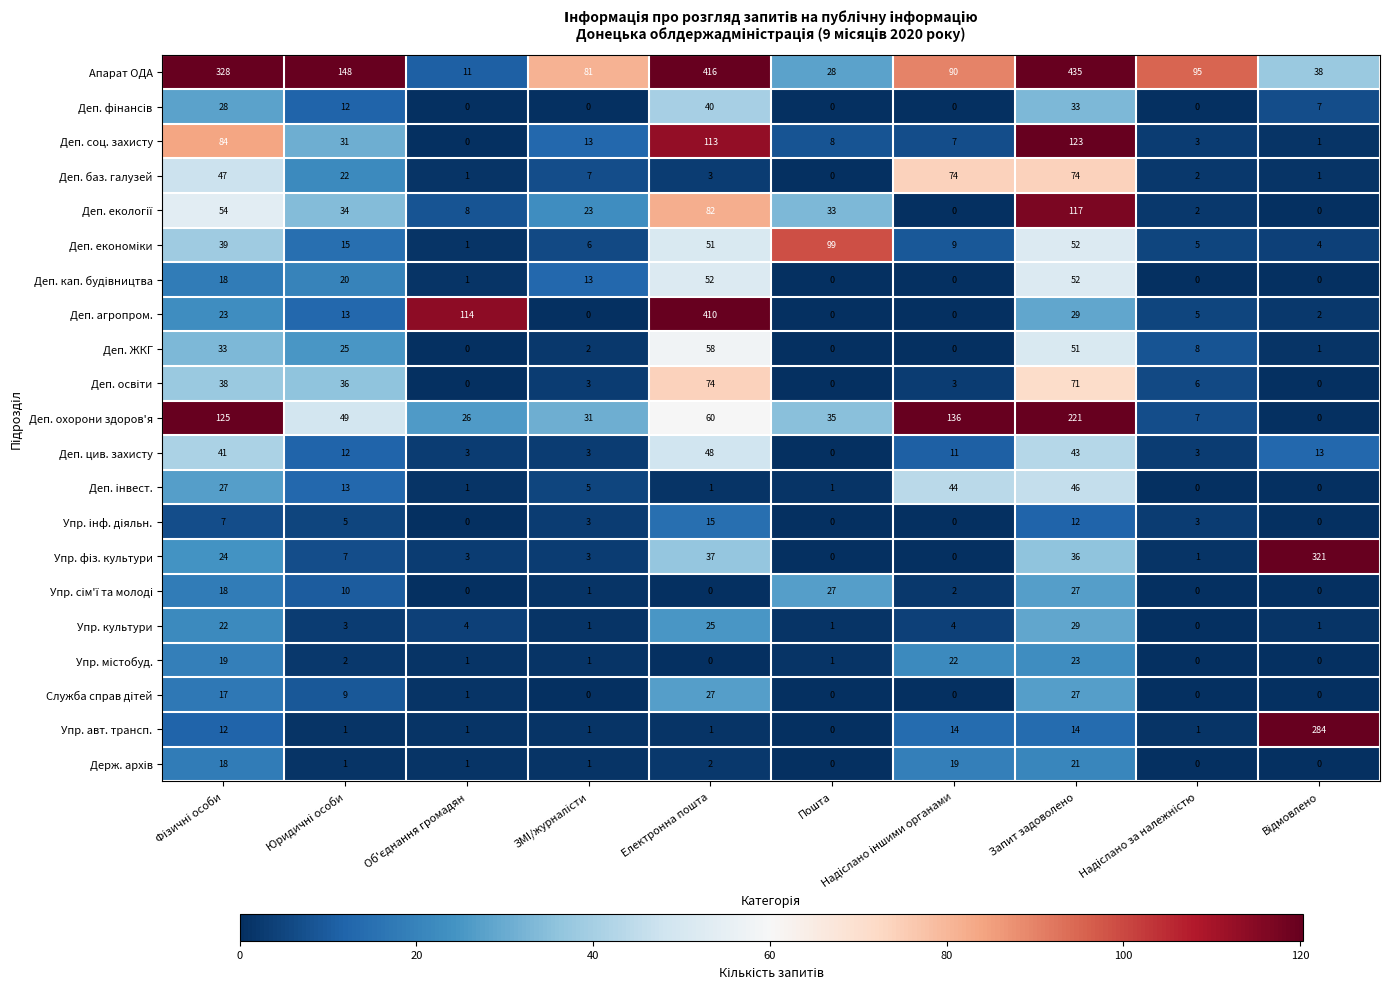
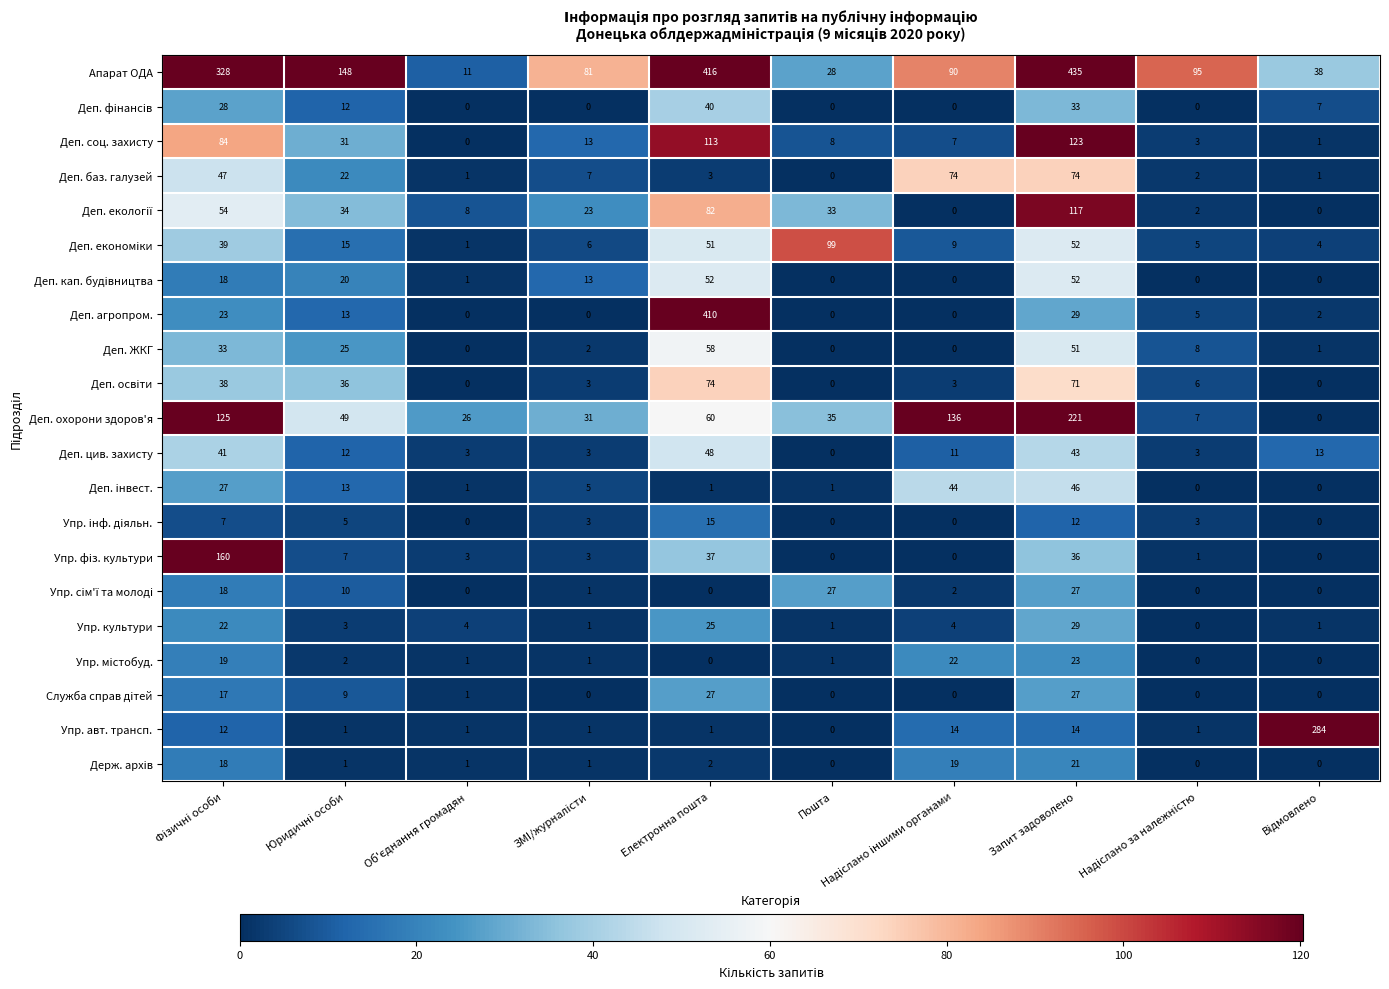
Деп. агропром., Об'єднання громадян: 114 -> 0
Упр. фіз. культури, Фізичні особи: 24 -> 160
Упр. фіз. культури, Відмовлено: 321 -> 0
